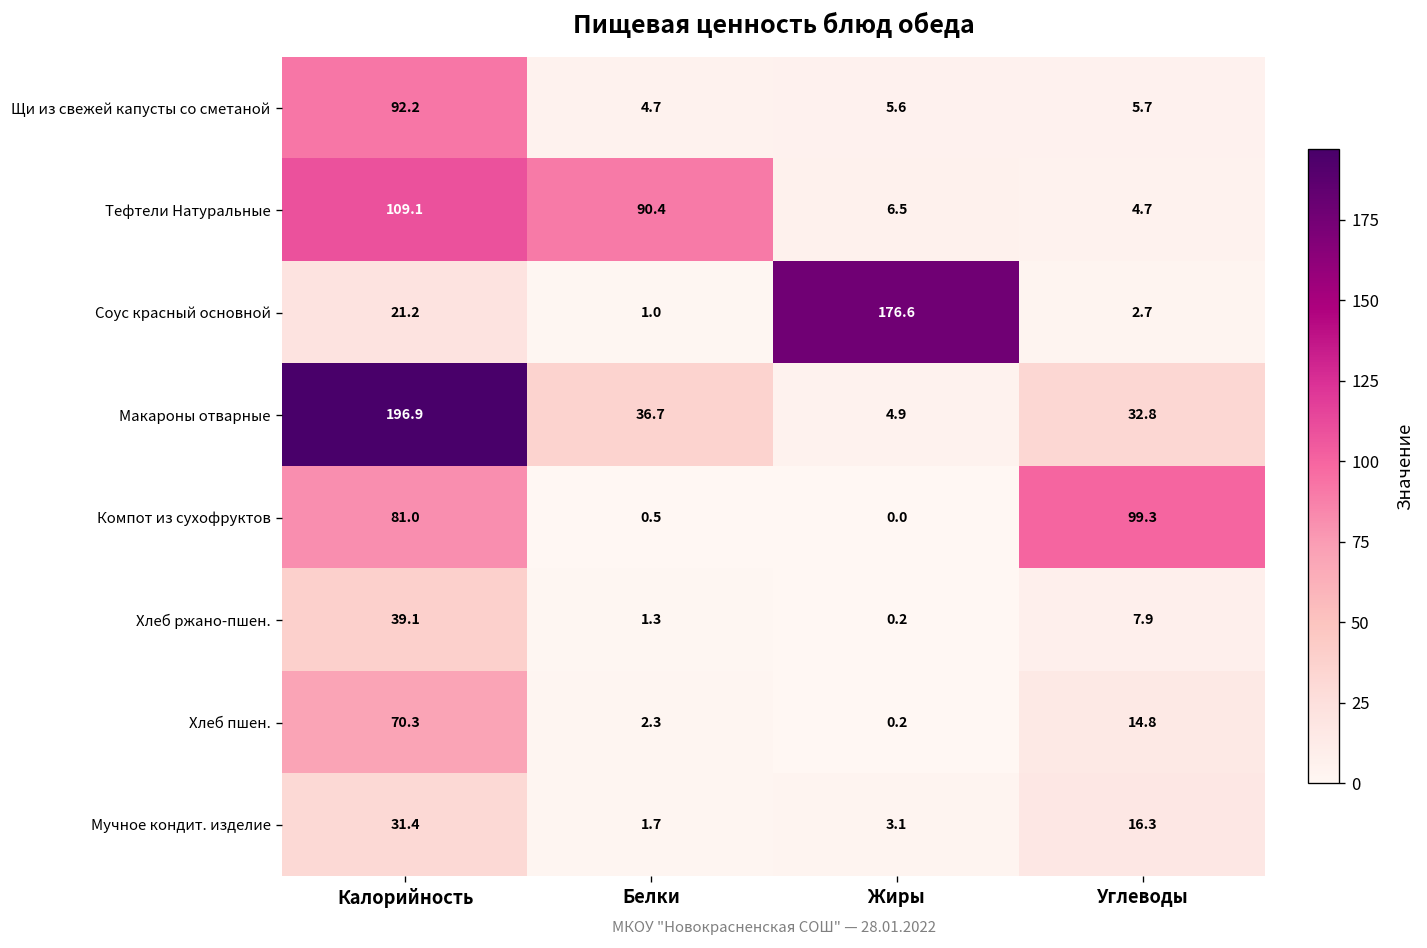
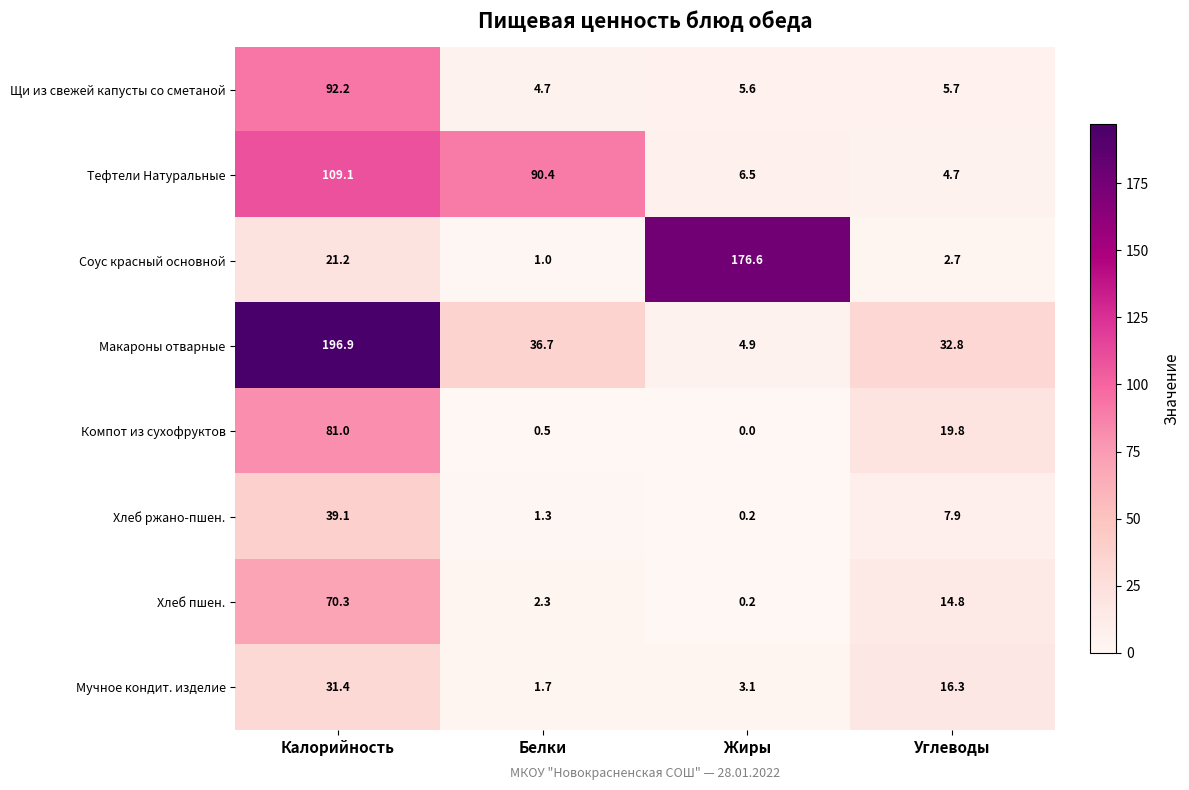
Компот из сухофруктов, Углеводы: 99.3 -> 19.8
